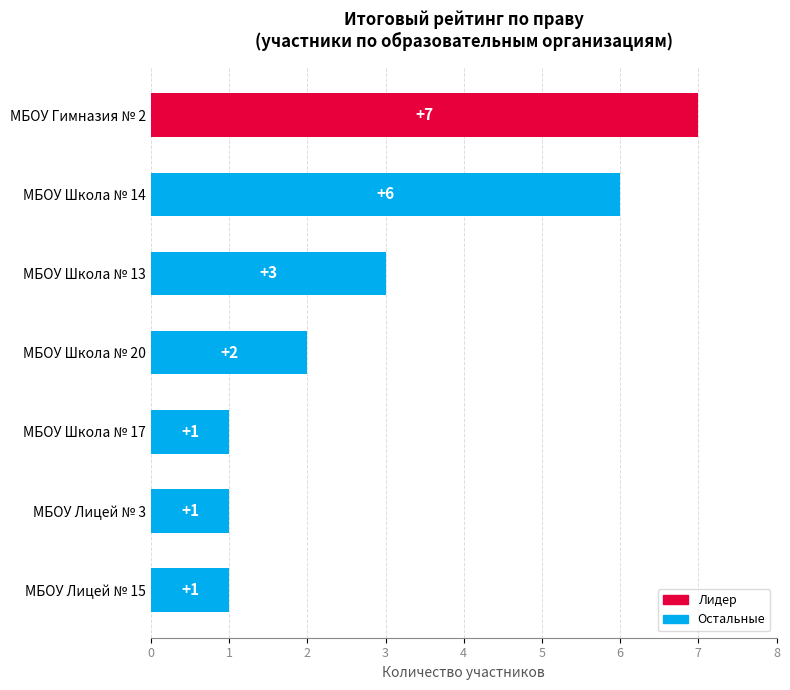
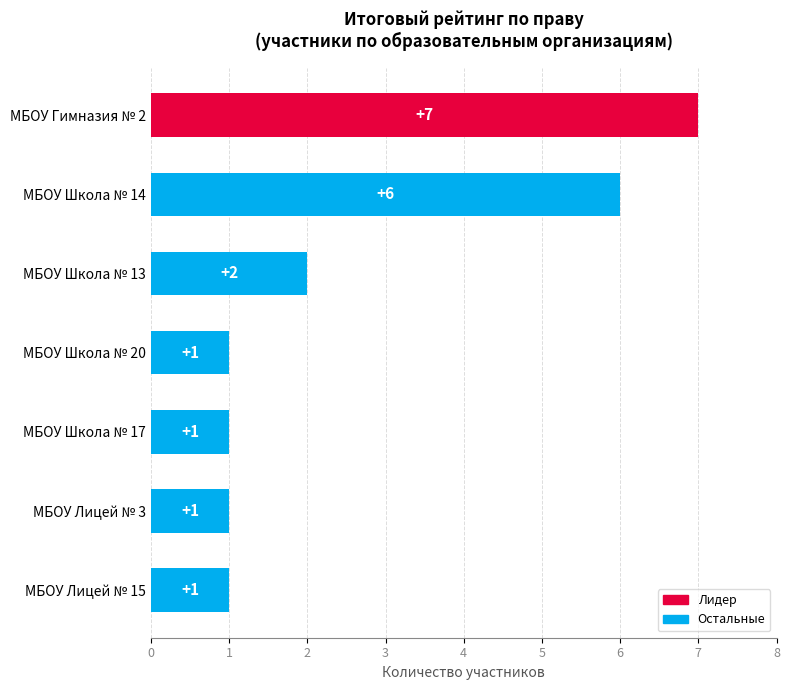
МБОУ Школа № 13: +3 -> +2
МБОУ Школа № 20: +2 -> +1
